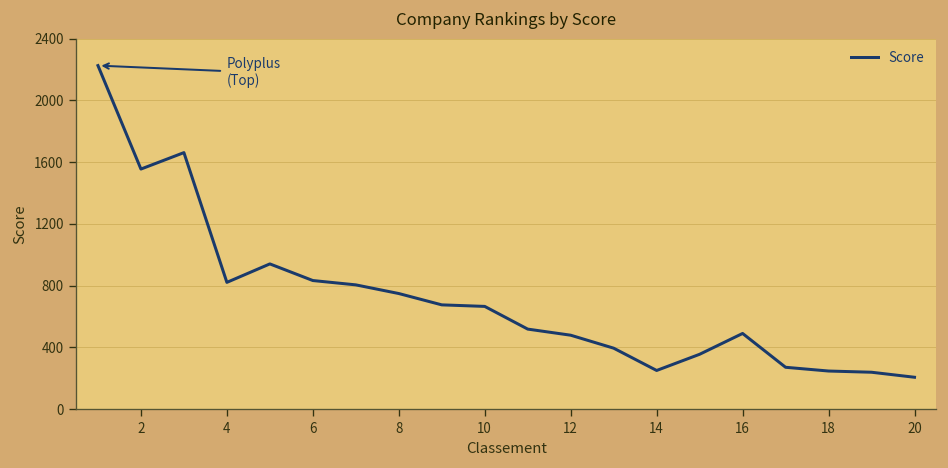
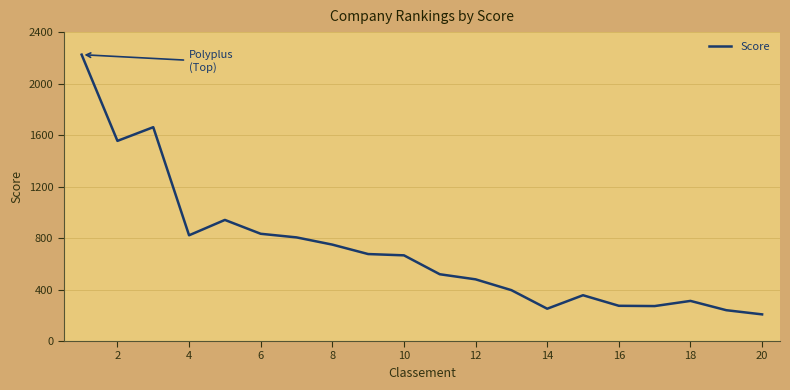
16: 490 -> 270
18: 250 -> 310
